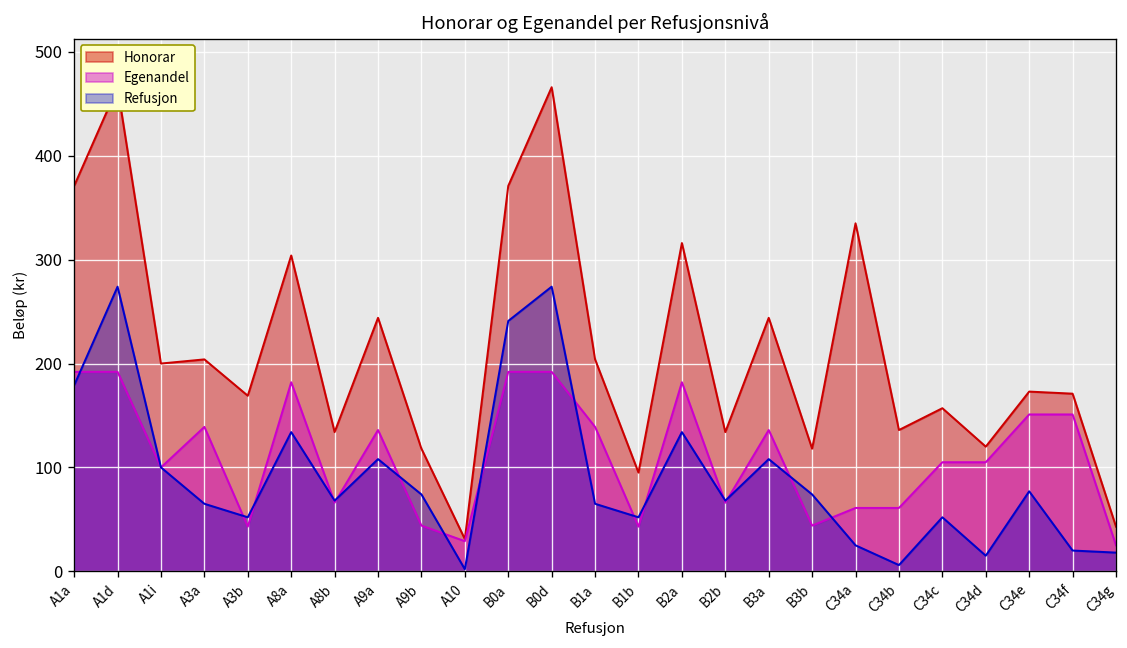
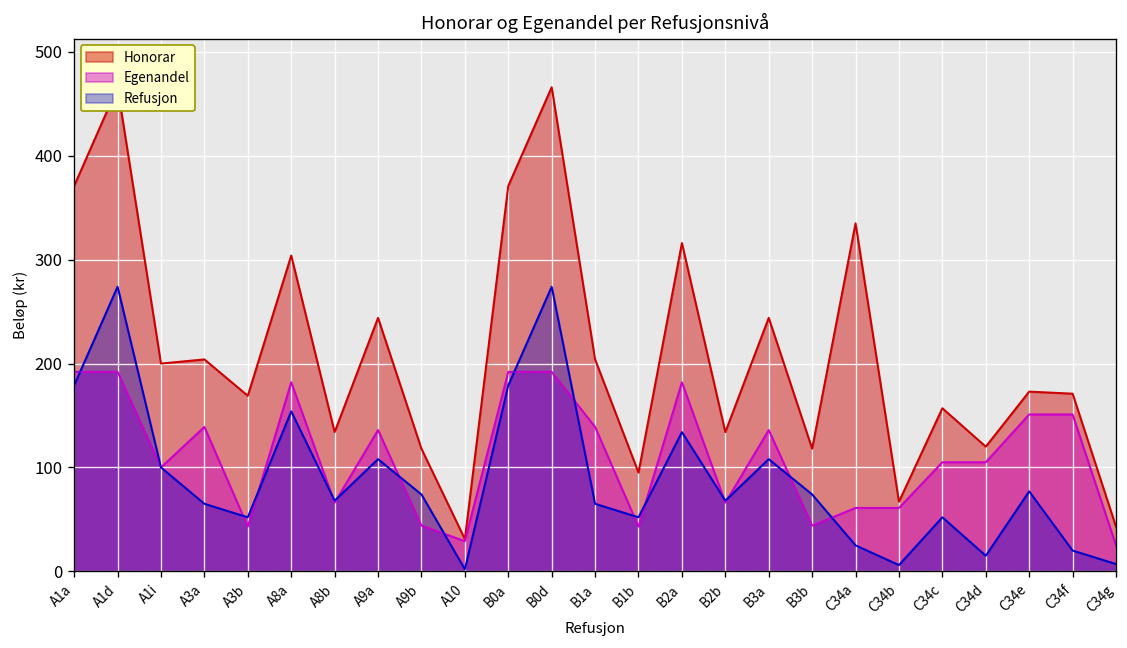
Refusjon, A8a: 130 -> 150
Refusjon, B0a: 240 -> 180
Honorar, C34b: 140 -> 70
Refusjon, C34g: 20 -> 10
